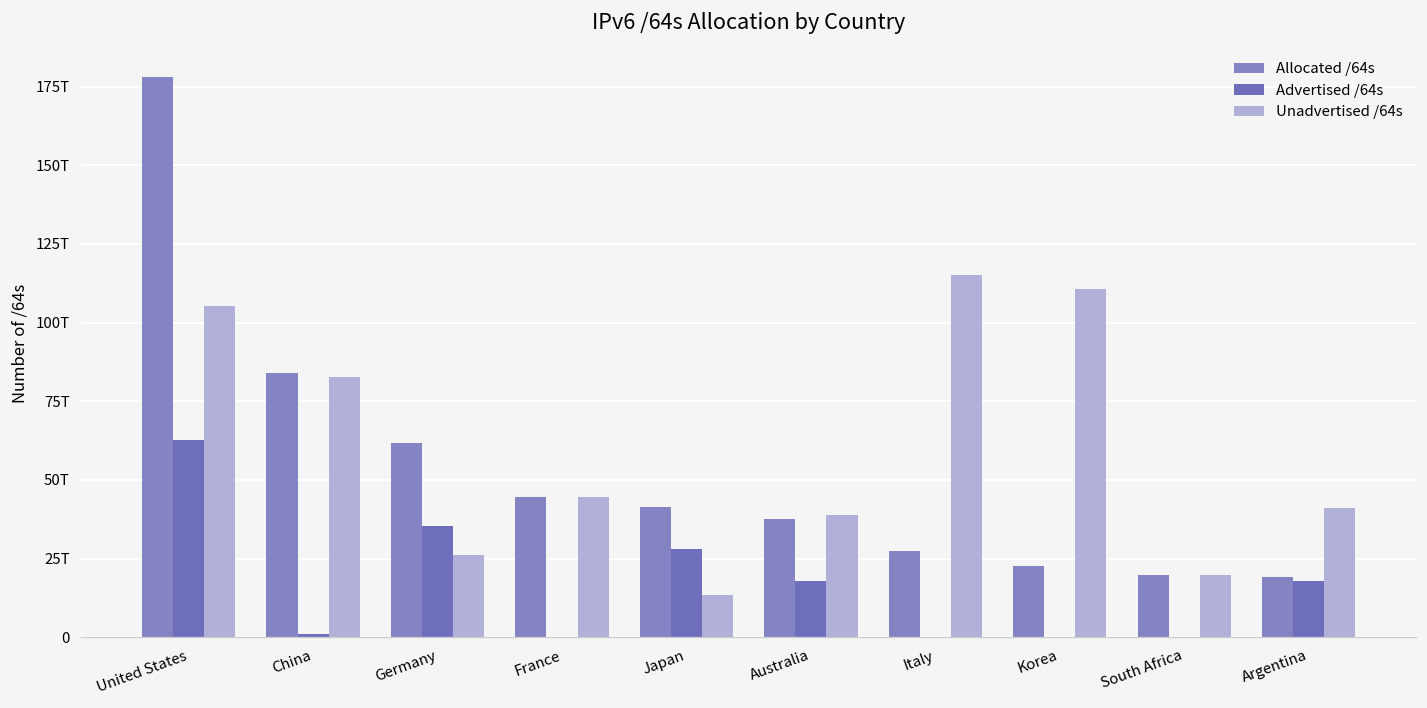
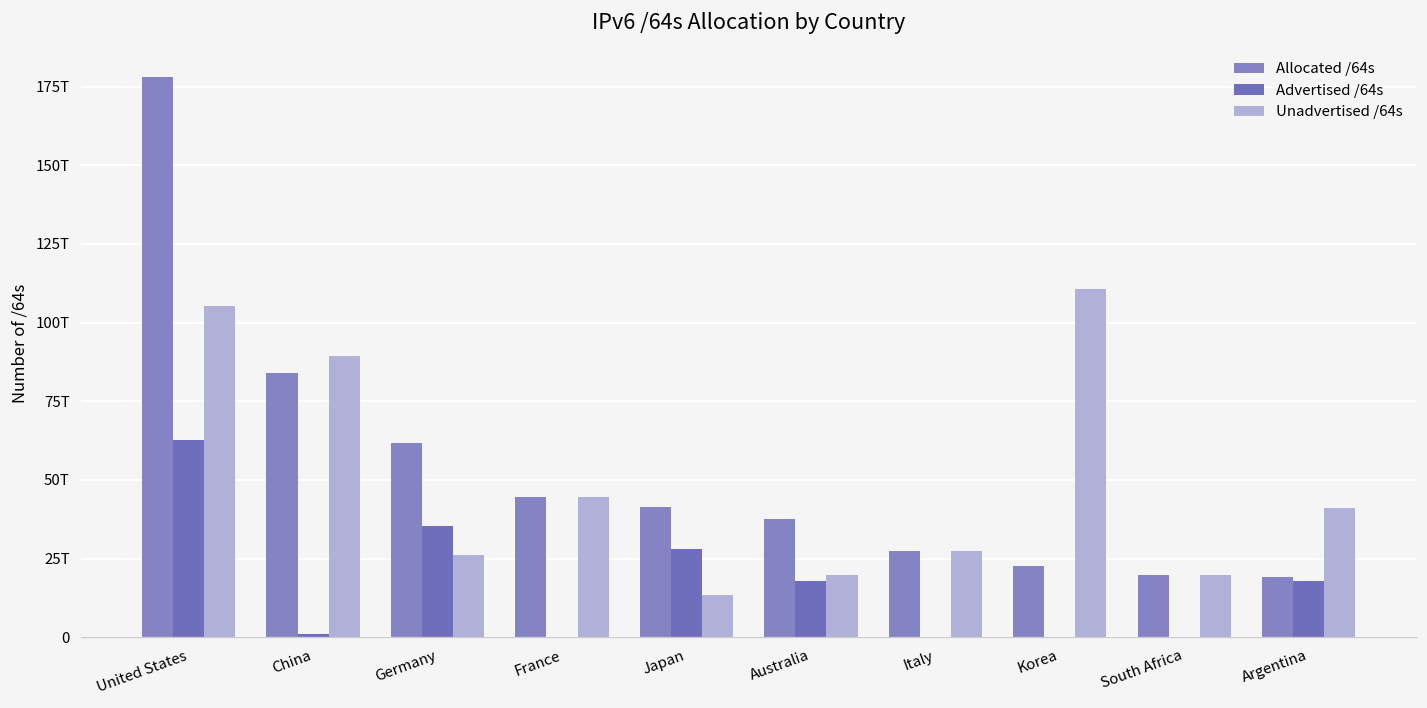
Unadvertised /64s, China: 83T -> 90T
Unadvertised /64s, Australia: 39T -> 20T
Unadvertised /64s, Italy: 115T -> 27T
